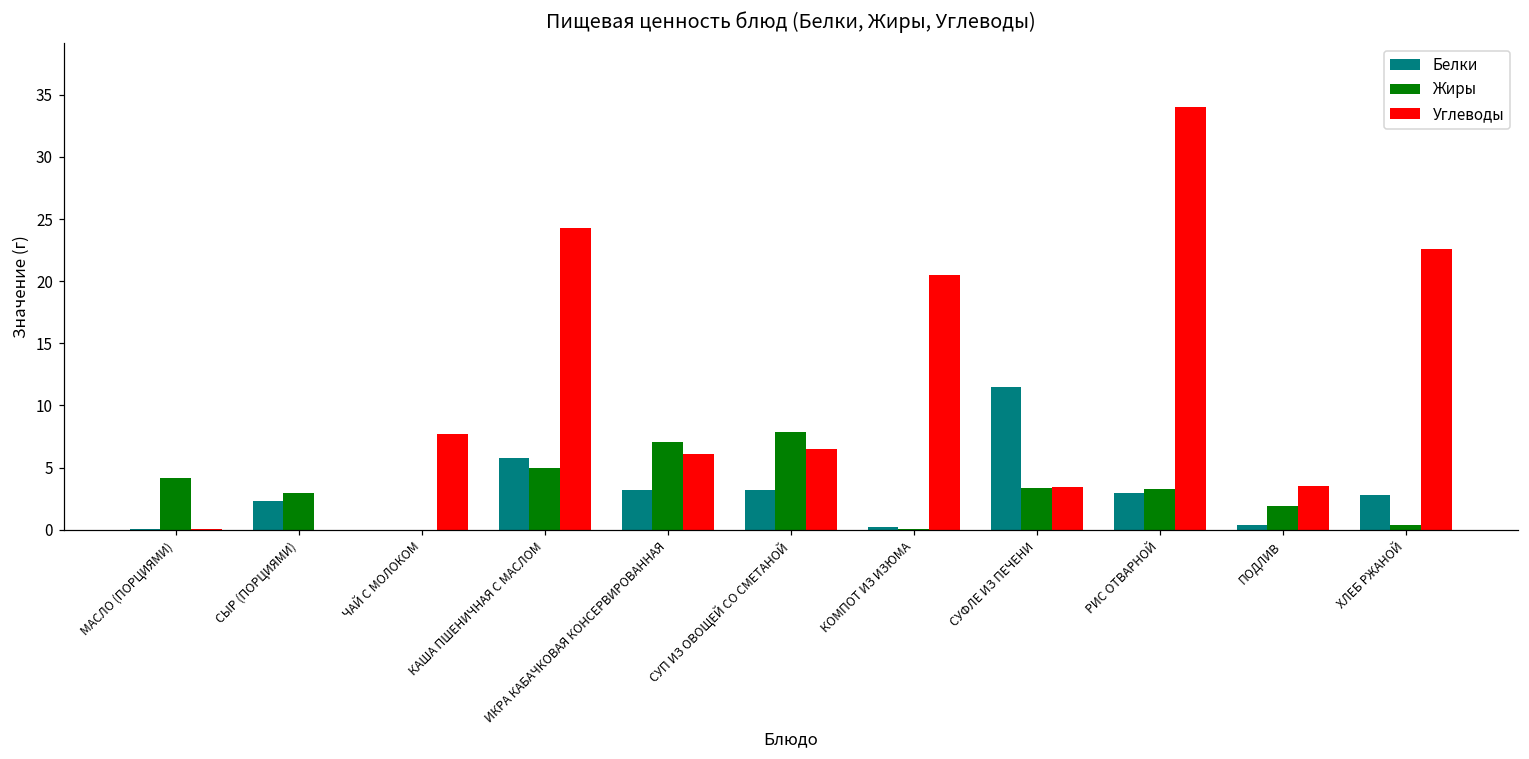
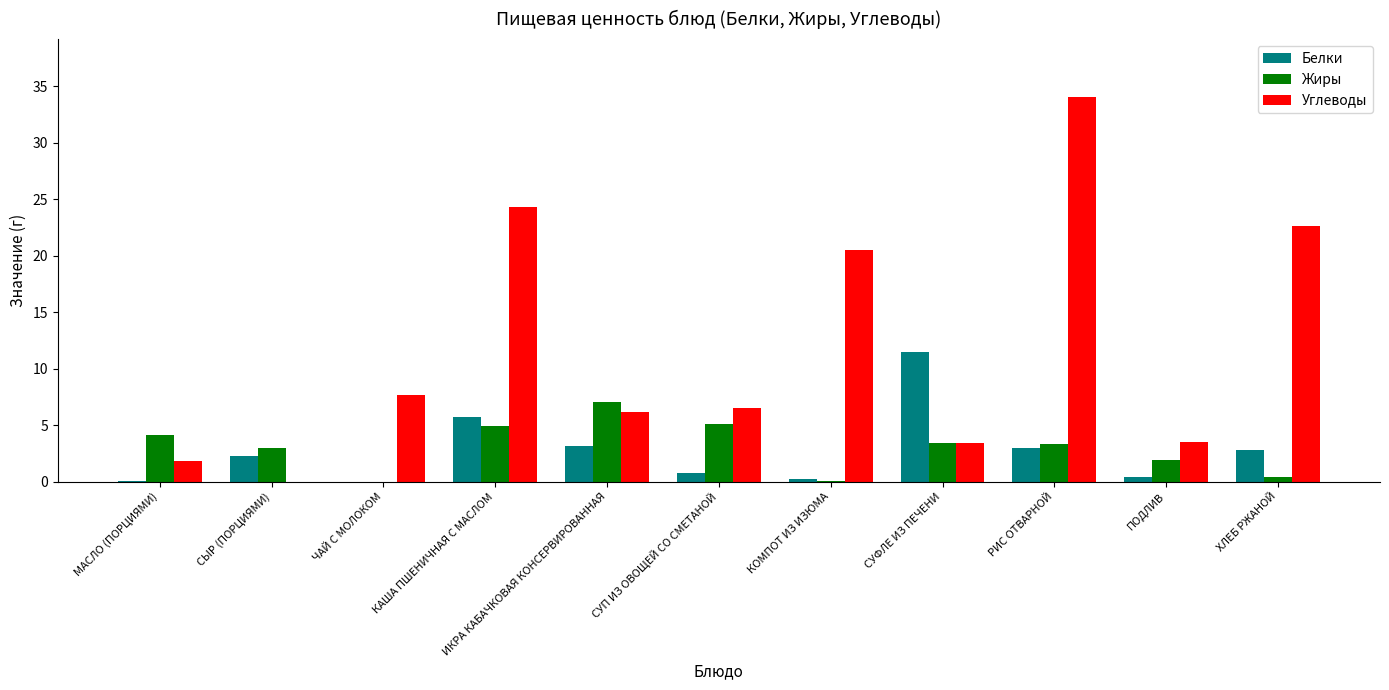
Углеводы, МАСЛО (ПОРЦИЯМИ): 0.0 -> 1.8
Белки, СУП ИЗ ОВОЩЕЙ СО СМЕТАНОЙ: 3.2 -> 0.8
Жиры, СУП ИЗ ОВОЩЕЙ СО СМЕТАНОЙ: 7.9 -> 5.1
